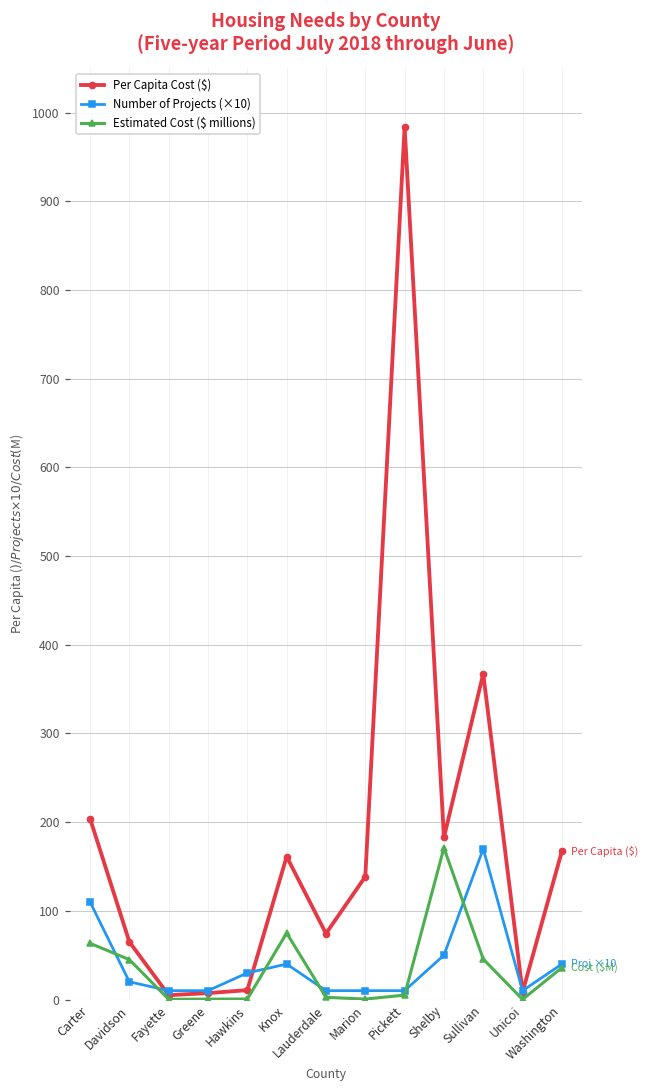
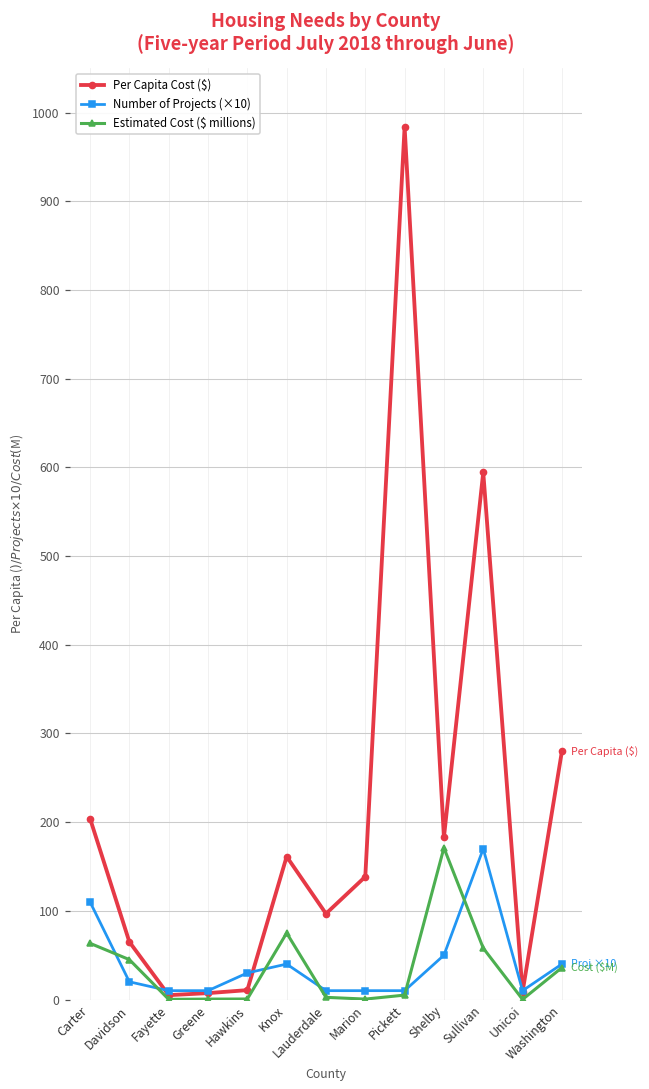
Per Capita Cost ($), Lauderdale: 70 -> 100
Per Capita Cost ($), Sullivan: 370 -> 590
Estimated Cost ($ millions), Sullivan: 50 -> 60
Per Capita Cost ($), Washington: 170 -> 280
